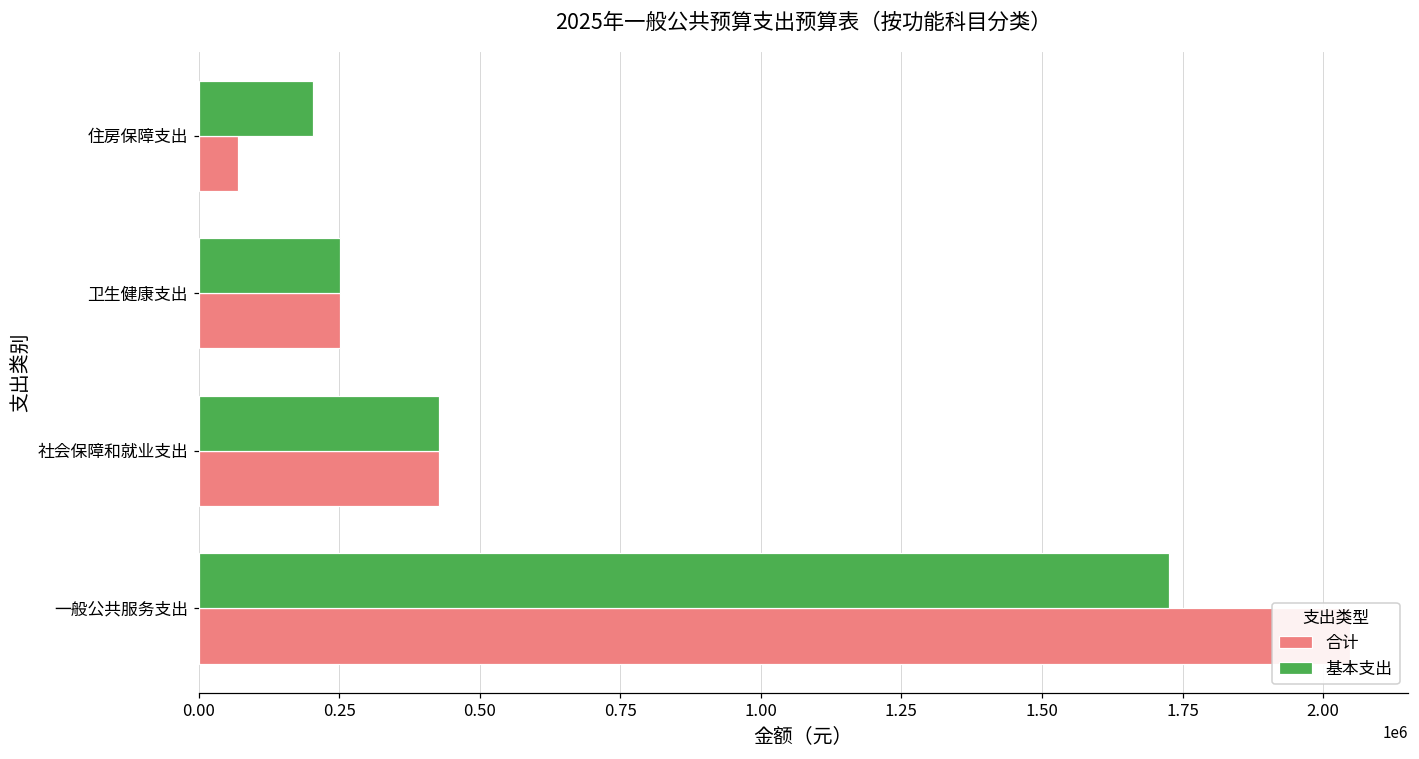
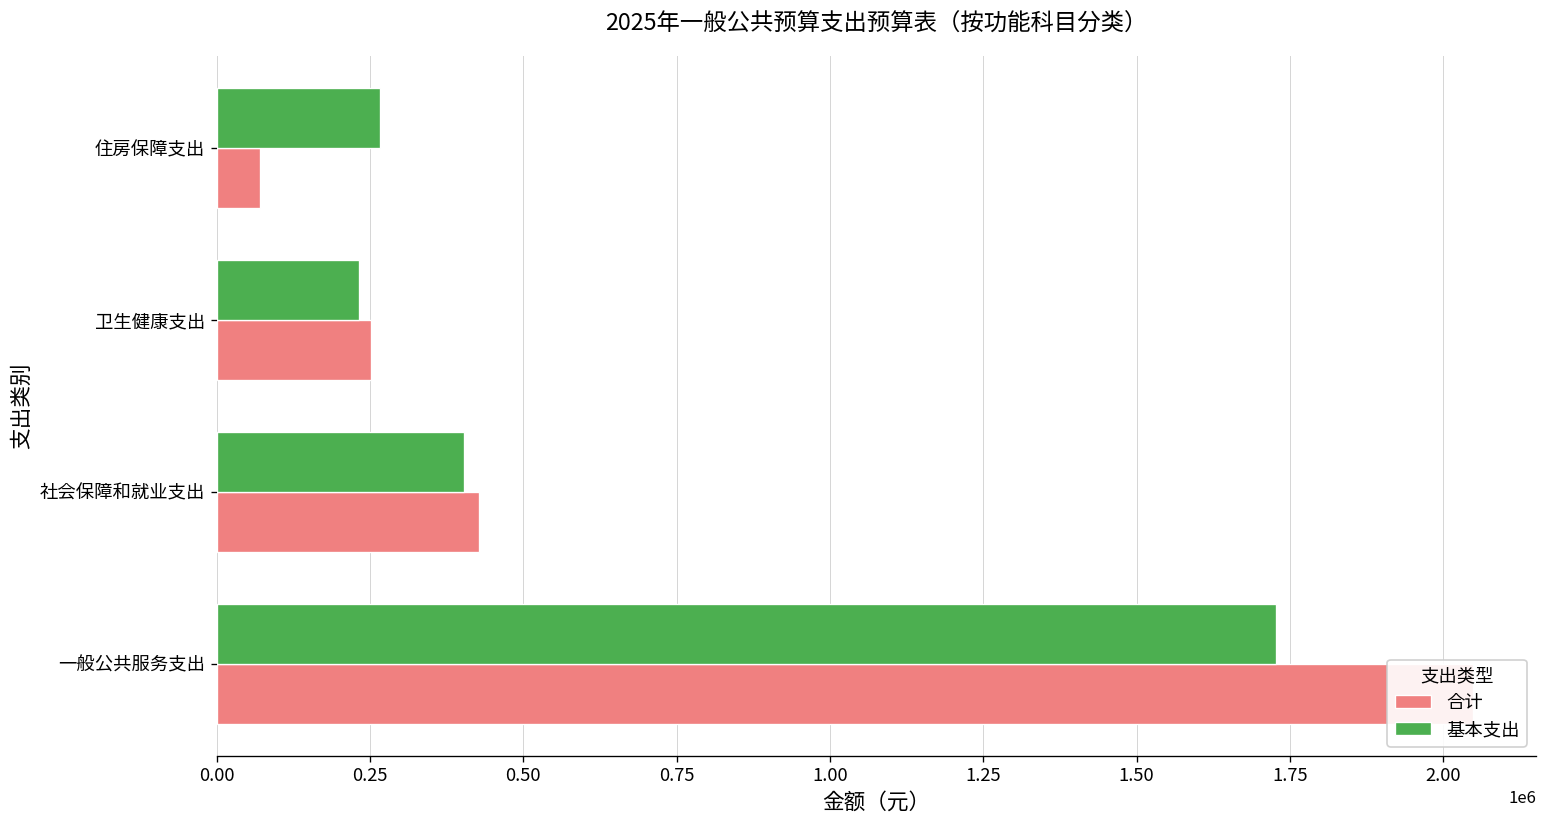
基本支出, 住房保障支出: 200000 -> 270000
基本支出, 卫生健康支出: 250000 -> 230000
基本支出, 社会保障和就业支出: 430000 -> 400000
